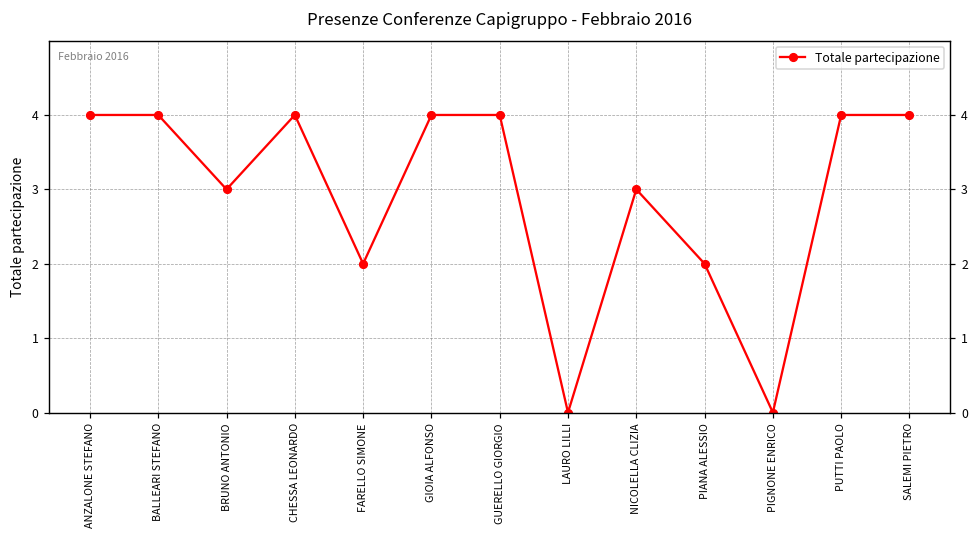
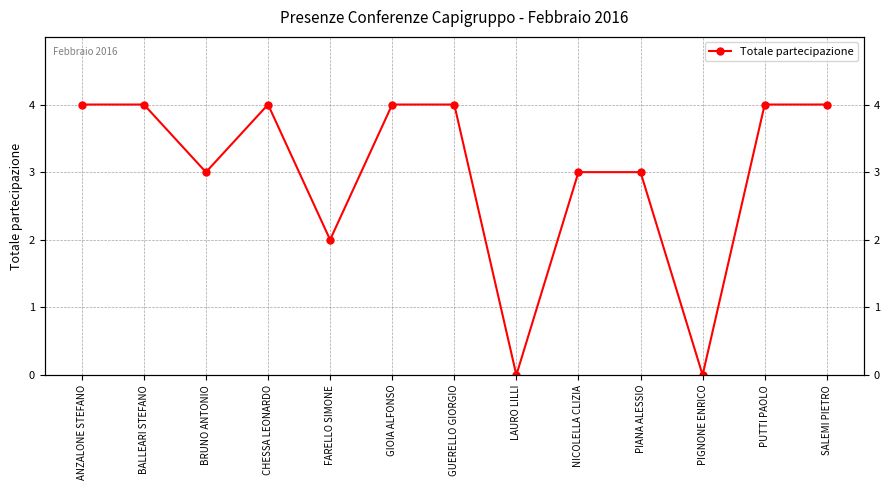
PIANA ALESSIO: 2 -> 3
